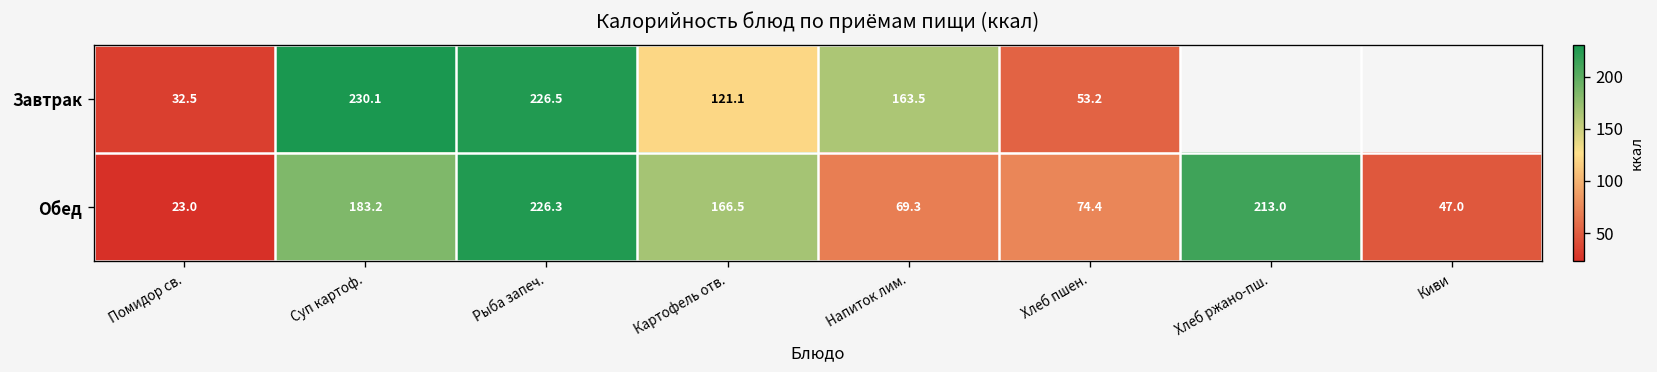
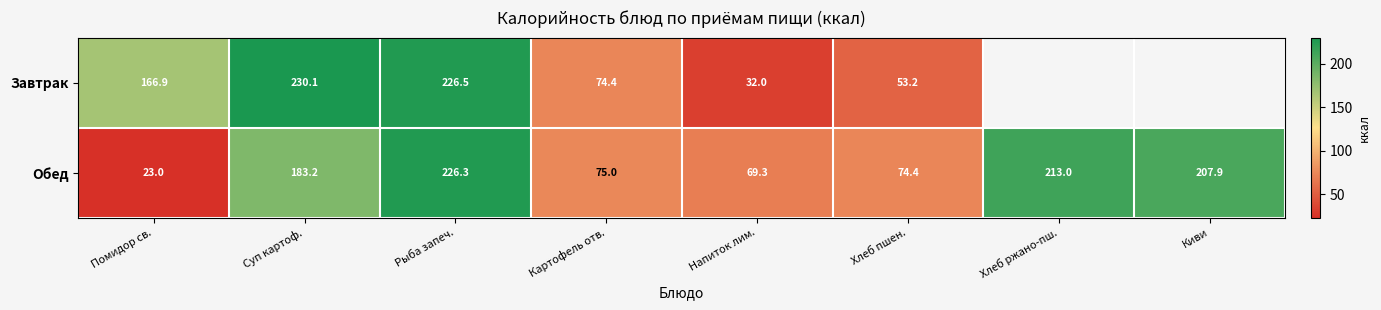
Завтрак, Помидор св.: 32.5 -> 166.9
Завтрак, Картофель отв.: 121.1 -> 74.4
Завтрак, Напиток лим.: 163.5 -> 32.0
Обед, Картофель отв.: 166.5 -> 75.0
Обед, Киви: 47.0 -> 207.9
